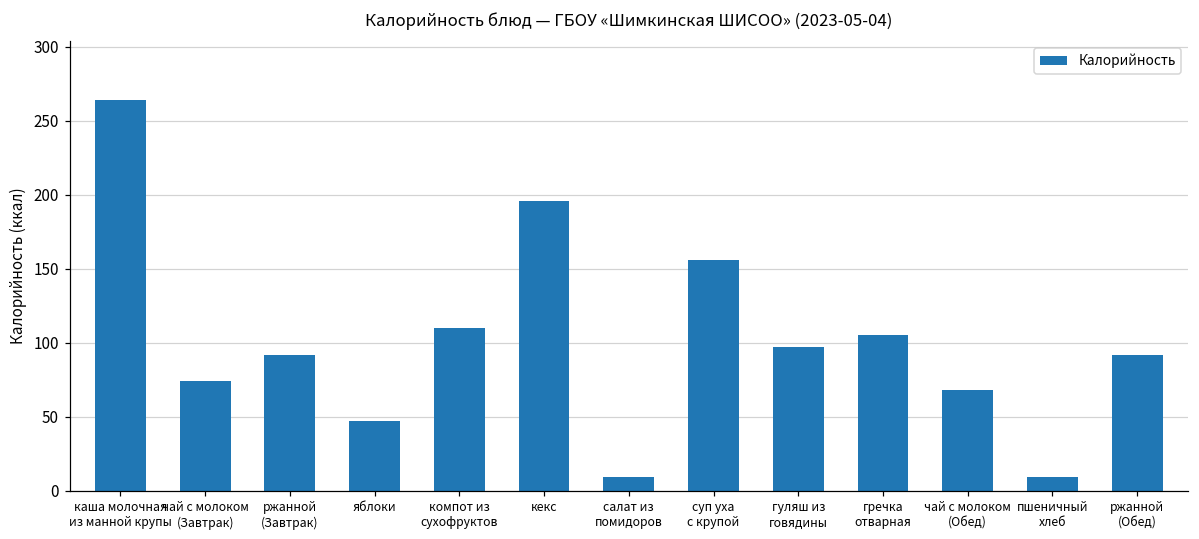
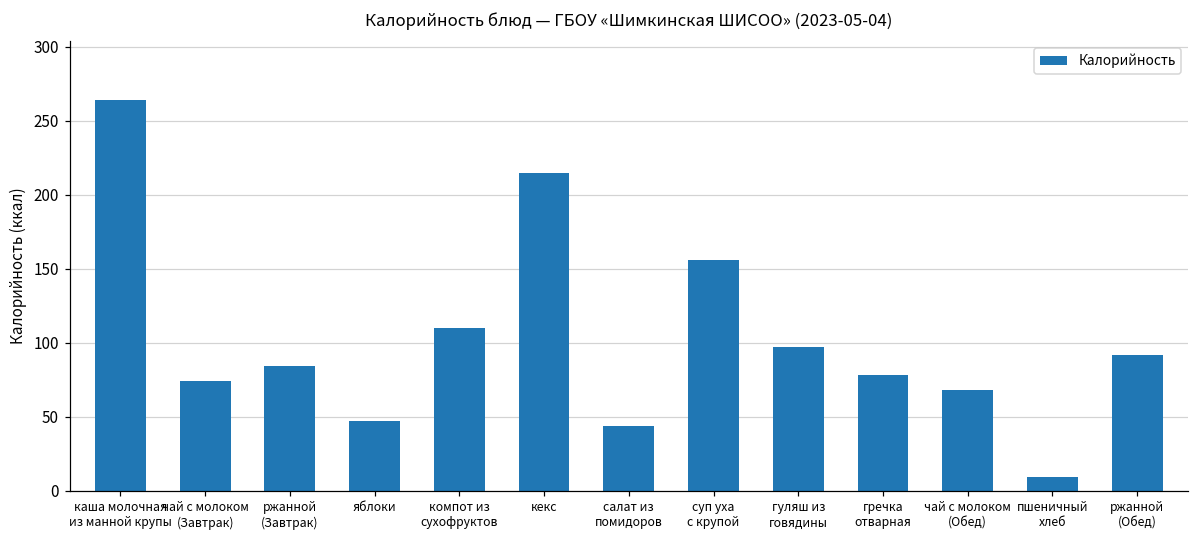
ржанной (Завтрак): 92 -> 84
кекс: 196 -> 215
салат из помидоров: 9 -> 44
гречка отварная: 105 -> 78
